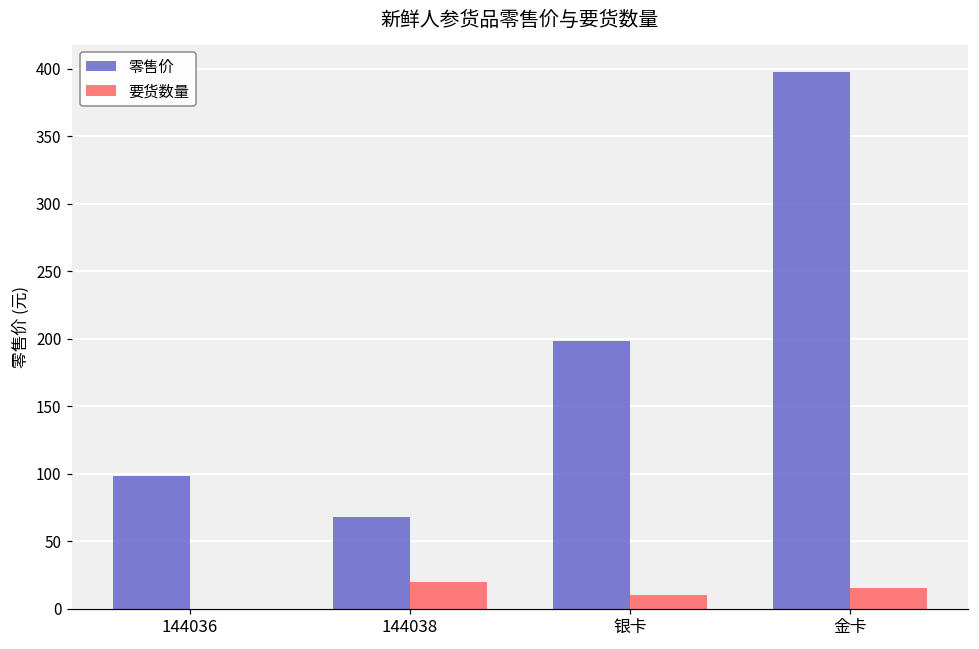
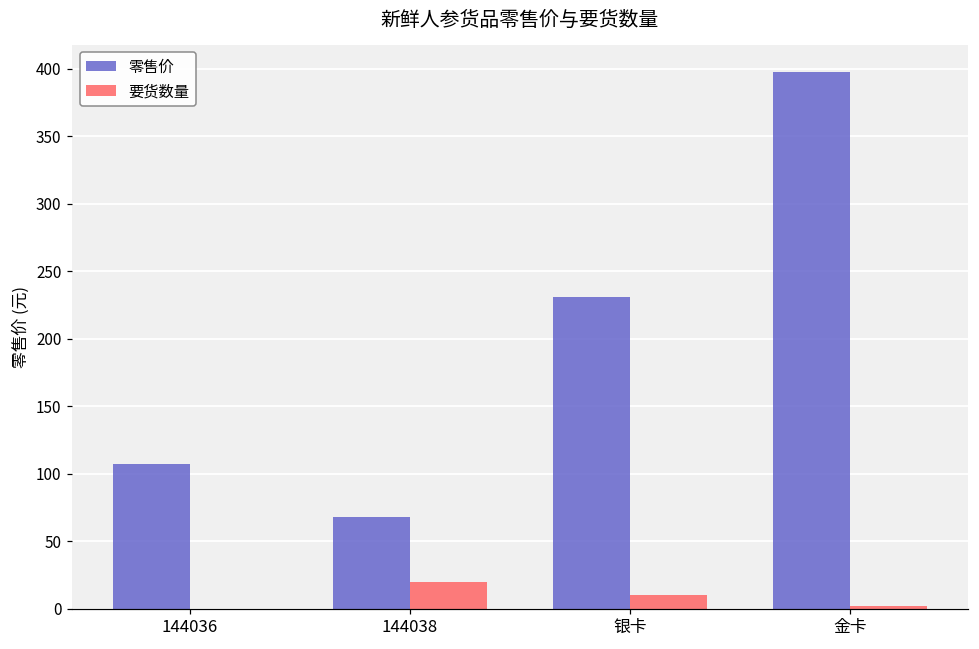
零售价, 144036: 98 -> 107
零售价, 银卡: 198 -> 231
要货数量, 金卡: 15 -> 2
